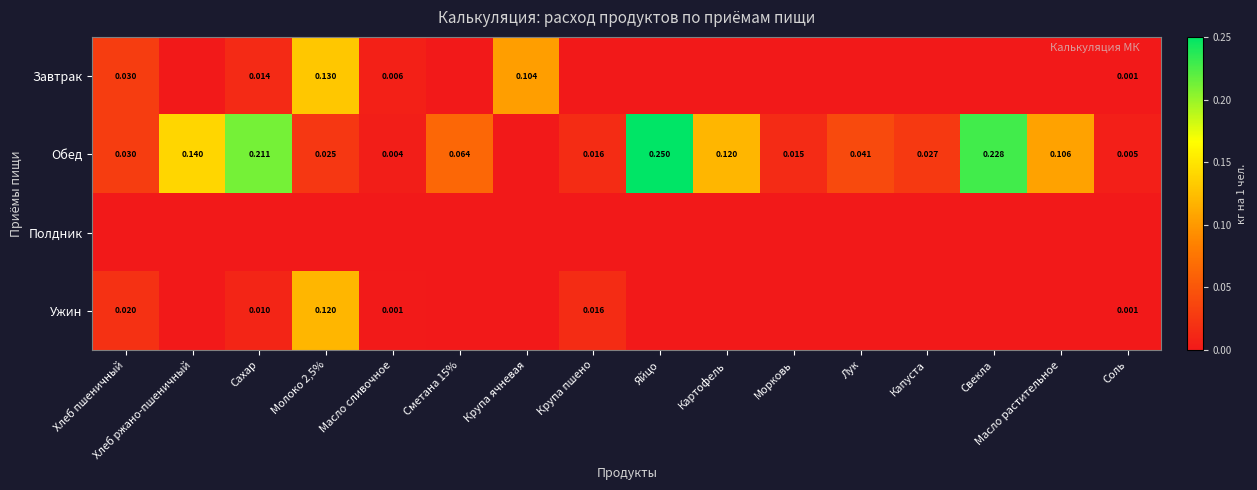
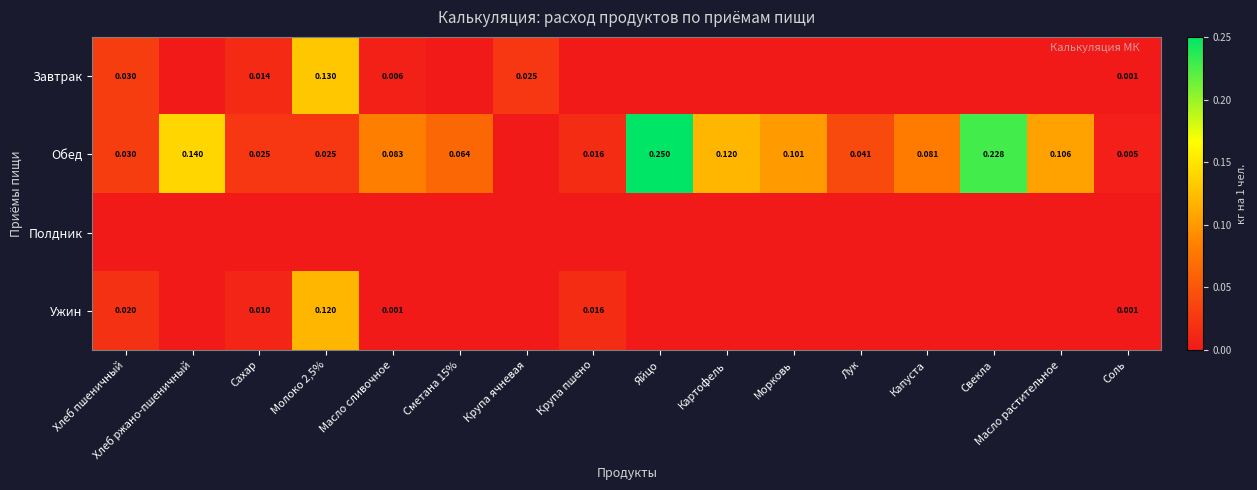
Завтрак, Крупа ячневая: 0.104 -> 0.025
Обед, Сахар: 0.211 -> 0.025
Обед, Масло сливочное: 0.004 -> 0.083
Обед, Морковь: 0.015 -> 0.101
Обед, Капуста: 0.027 -> 0.081
